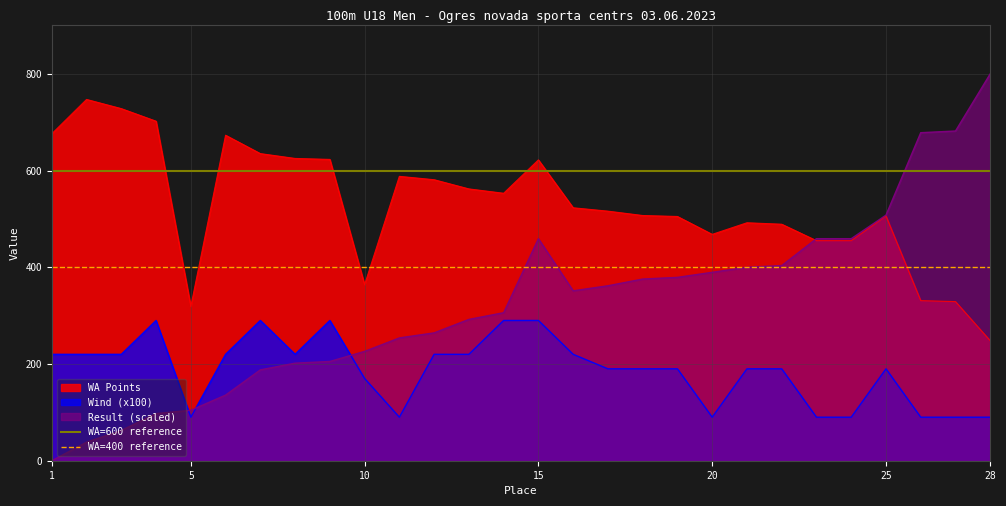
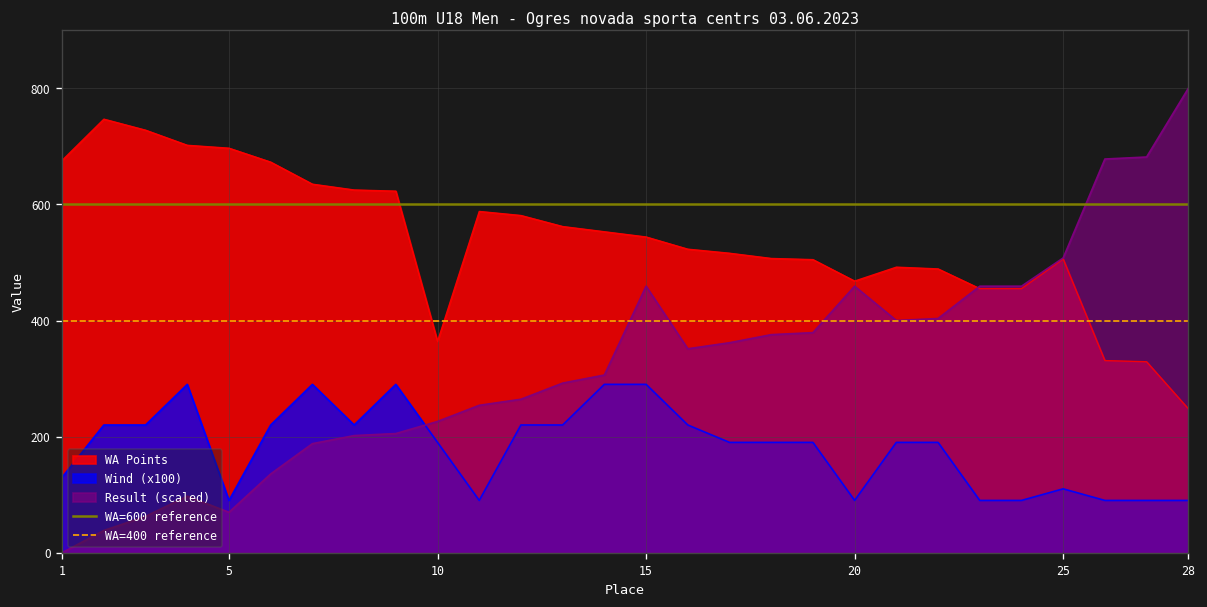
Wind (x100), 1: 220 -> 130
WA Points, 5: 320 -> 700
Result (scaled), 5: 100 -> 70
Wind (x100), 10: 170 -> 190
WA Points, 15: 620 -> 540
Result (scaled), 20: 390 -> 460
Wind (x100), 25: 190 -> 110
